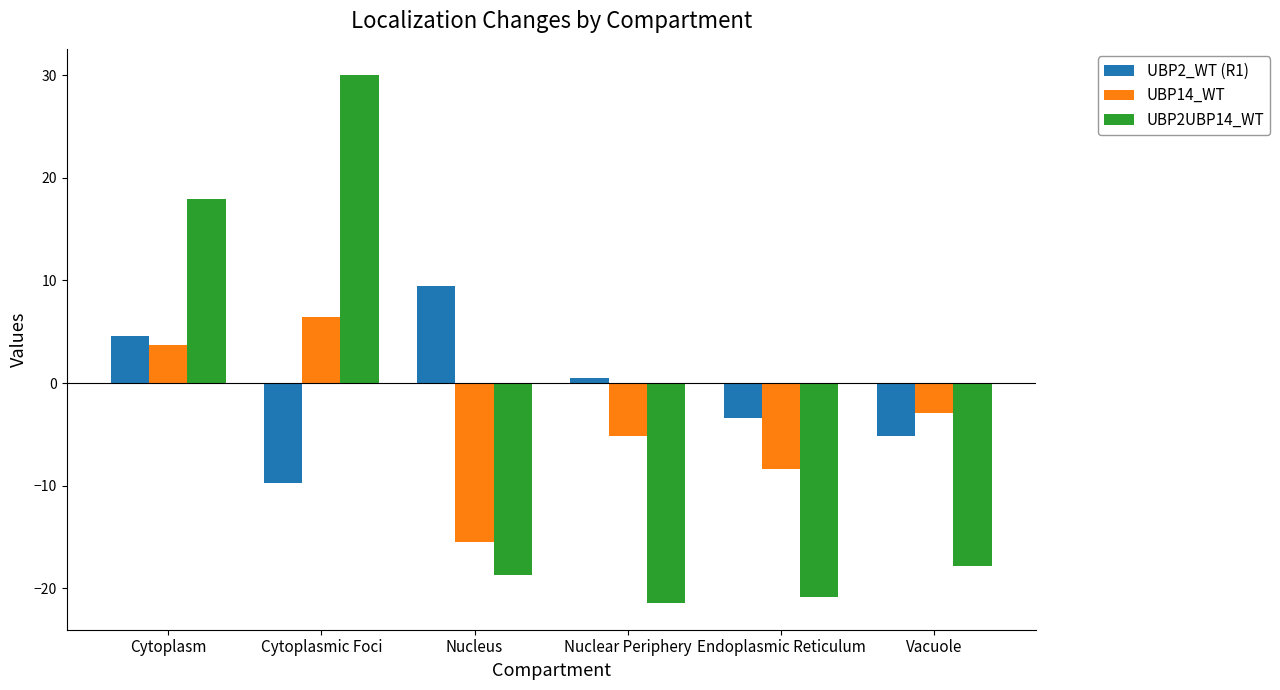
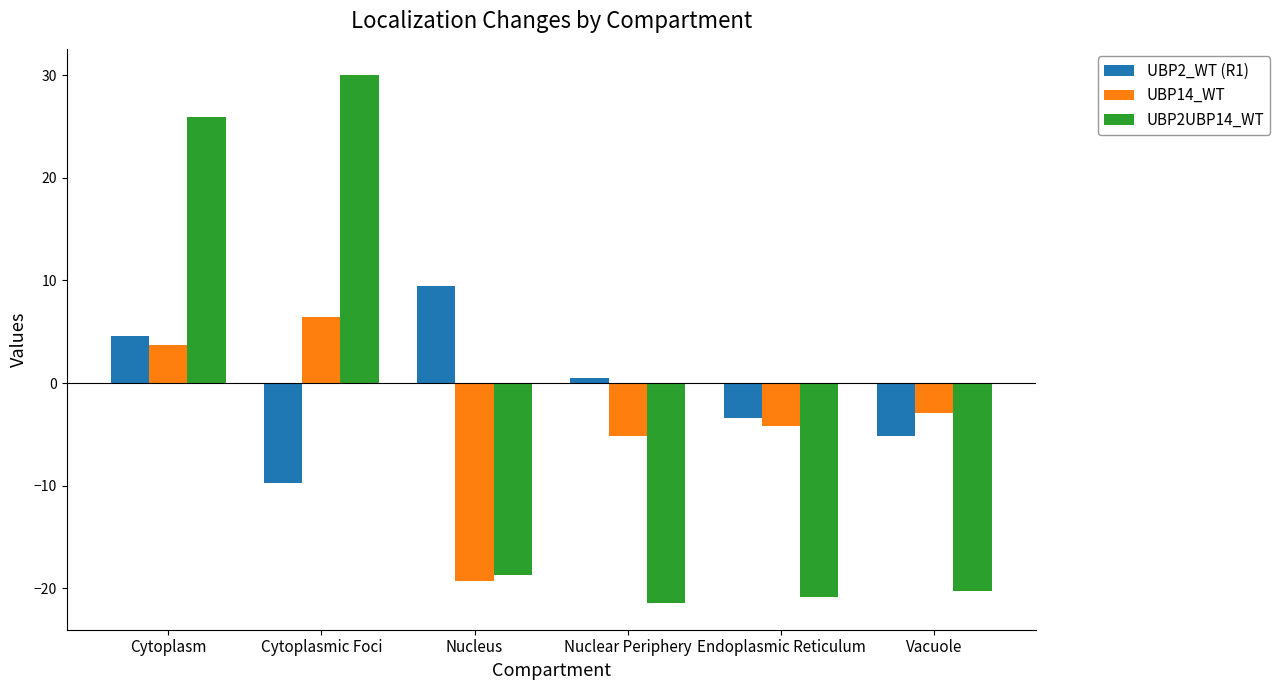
UBP2UBP14_WT, Cytoplasm: 17.9 -> 25.9
UBP14_WT, Nucleus: -15.5 -> -19.3
UBP14_WT, Endoplasmic Reticulum: -8.4 -> -4.2
UBP2UBP14_WT, Vacuole: -17.8 -> -20.3
